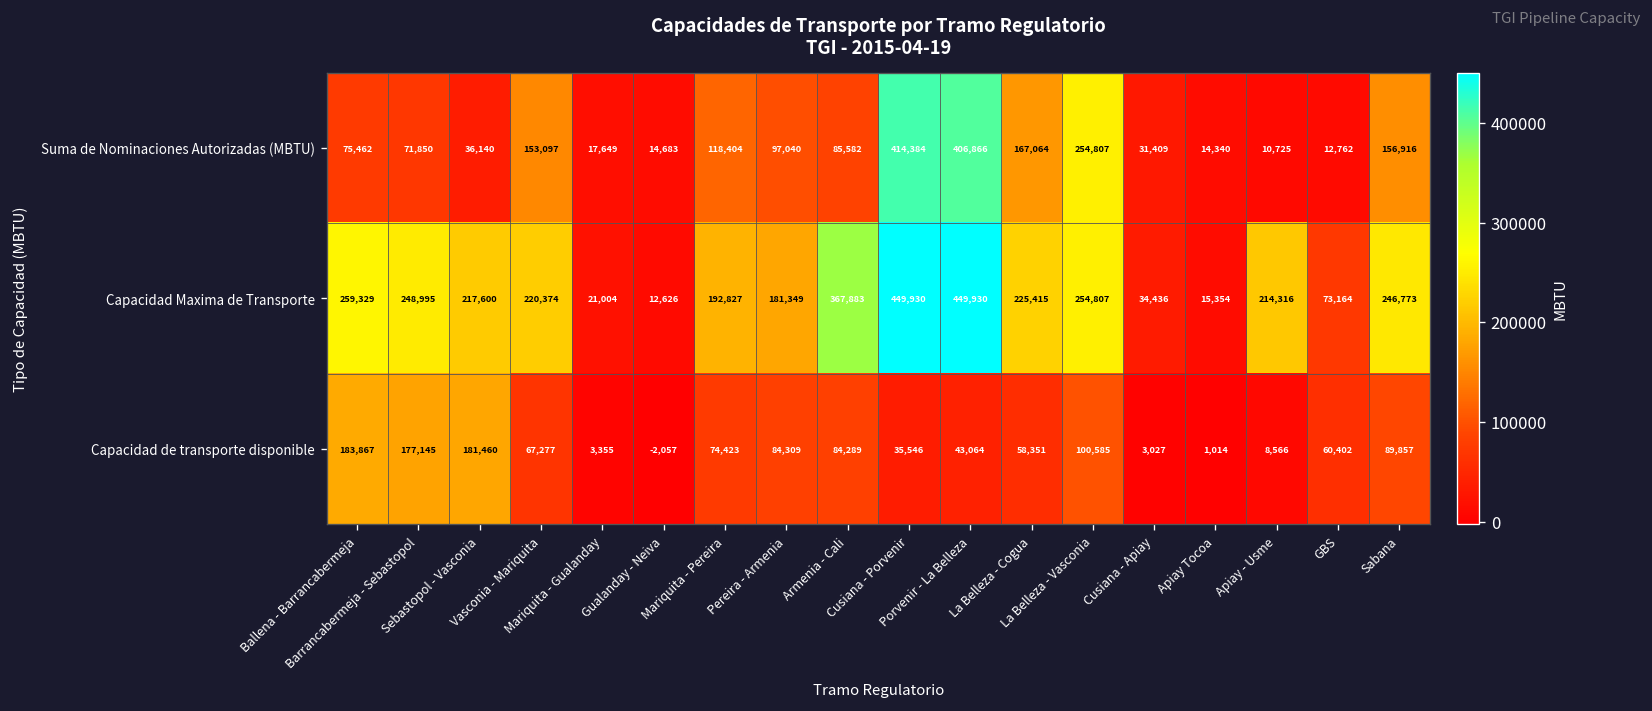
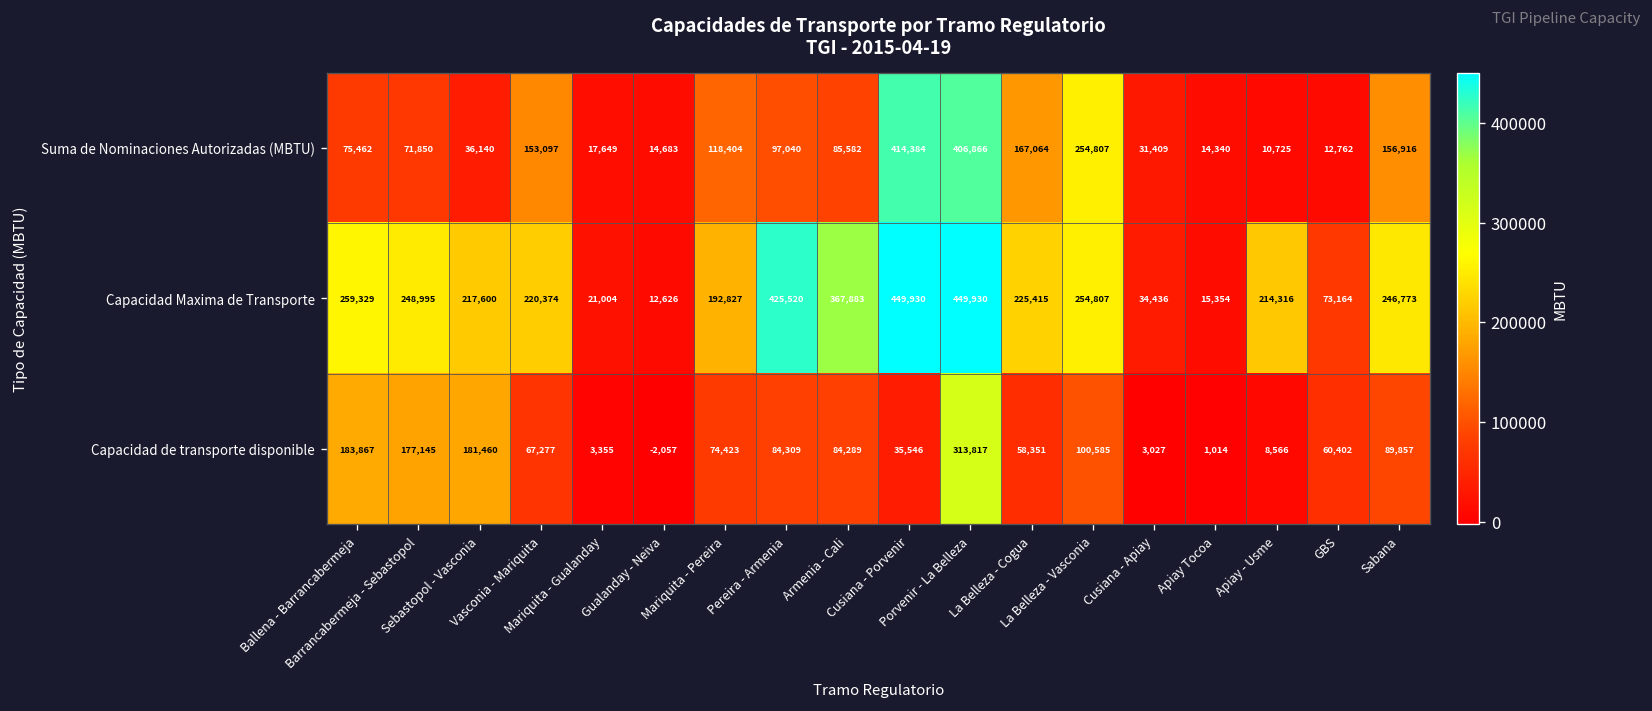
Capacidad Maxima de Transporte, Pereira - Armenia: 181,349 -> 425,520
Capacidad de transporte disponible, Porvenir - La Belleza: 43,064 -> 313,817
